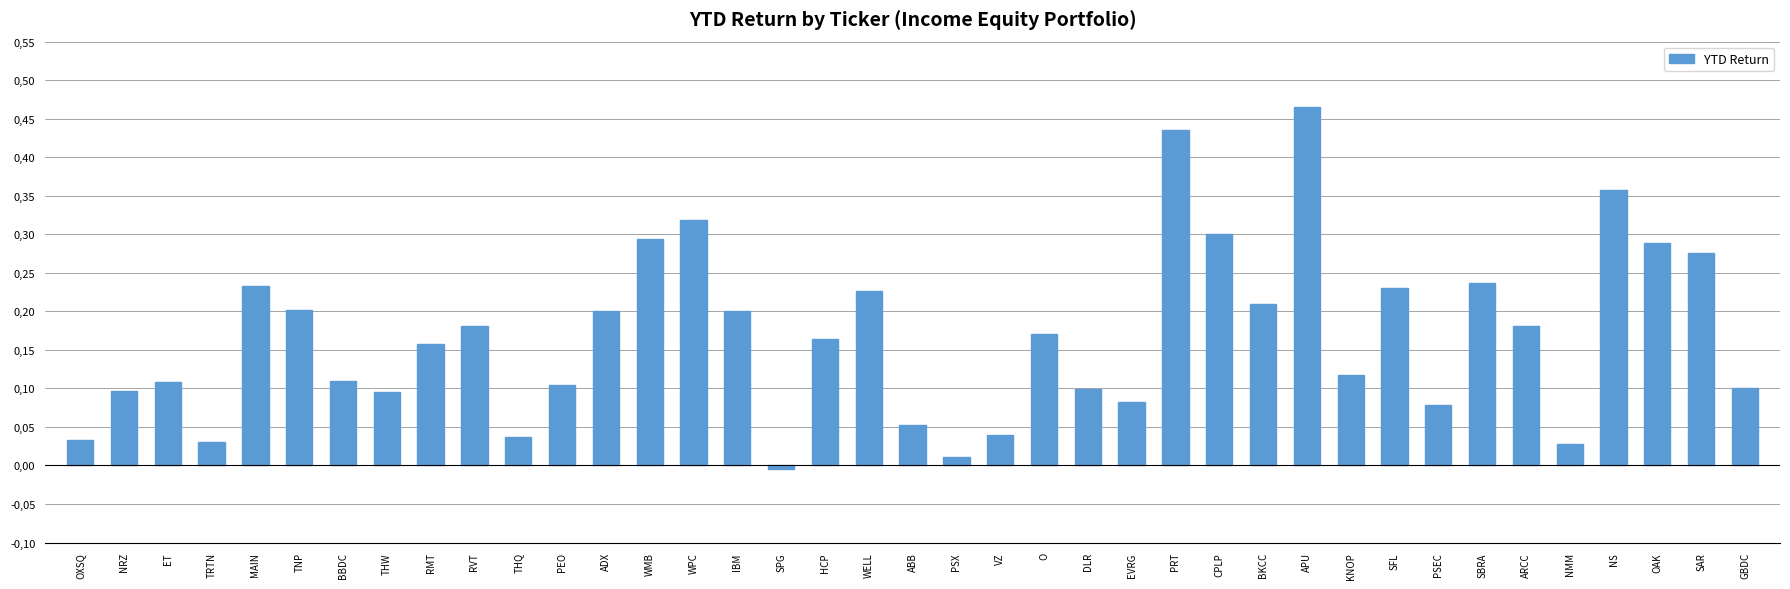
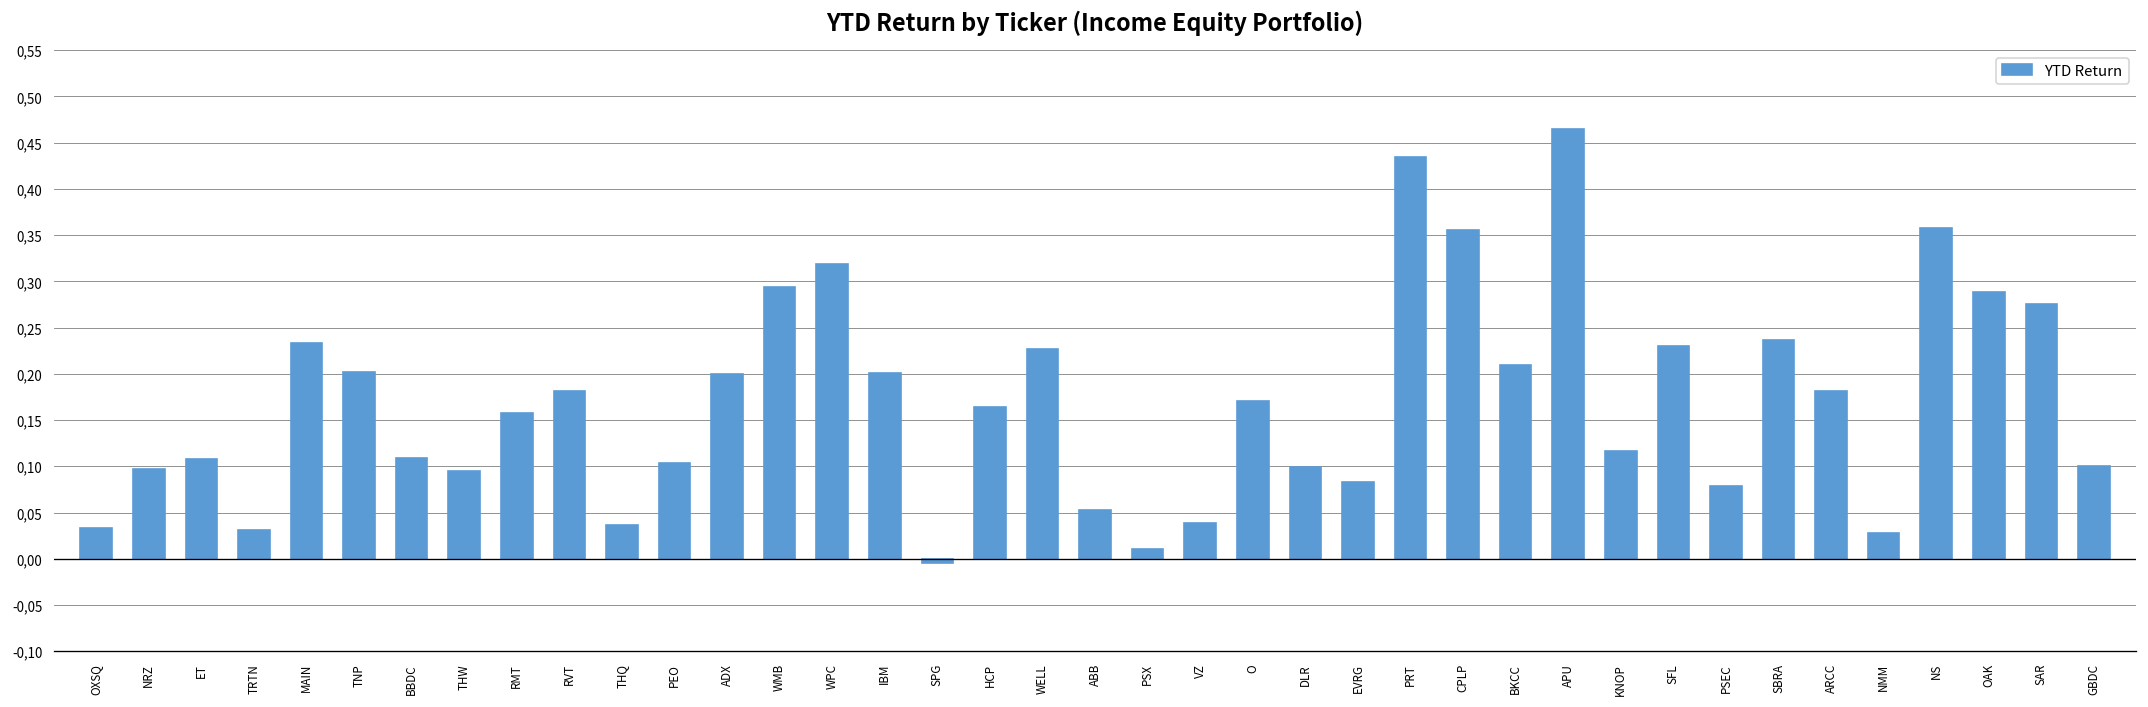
CPLP: 30 -> 36
